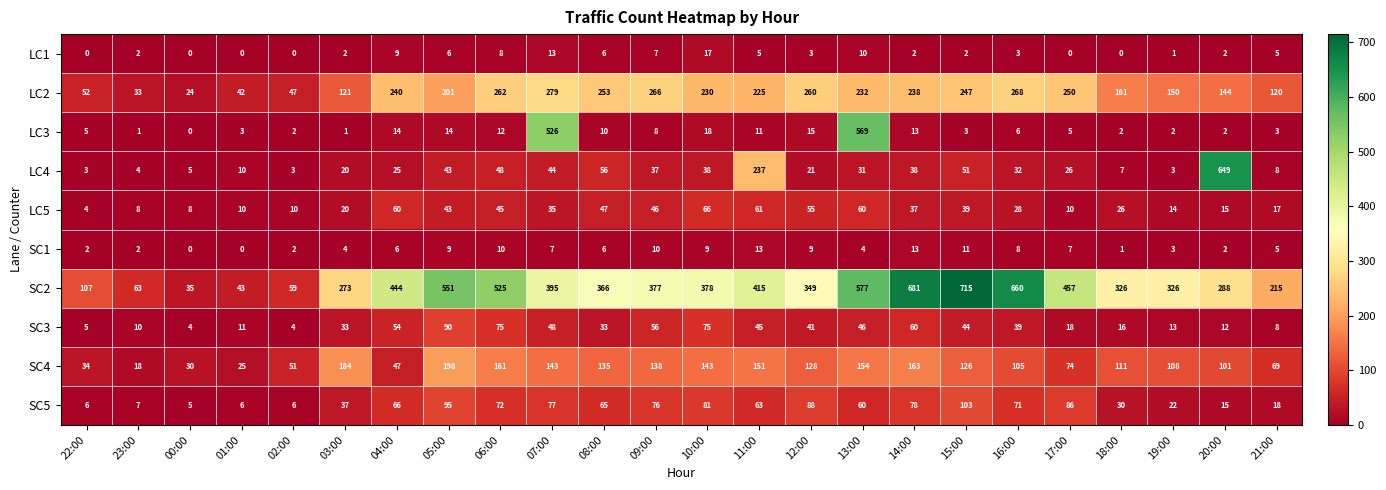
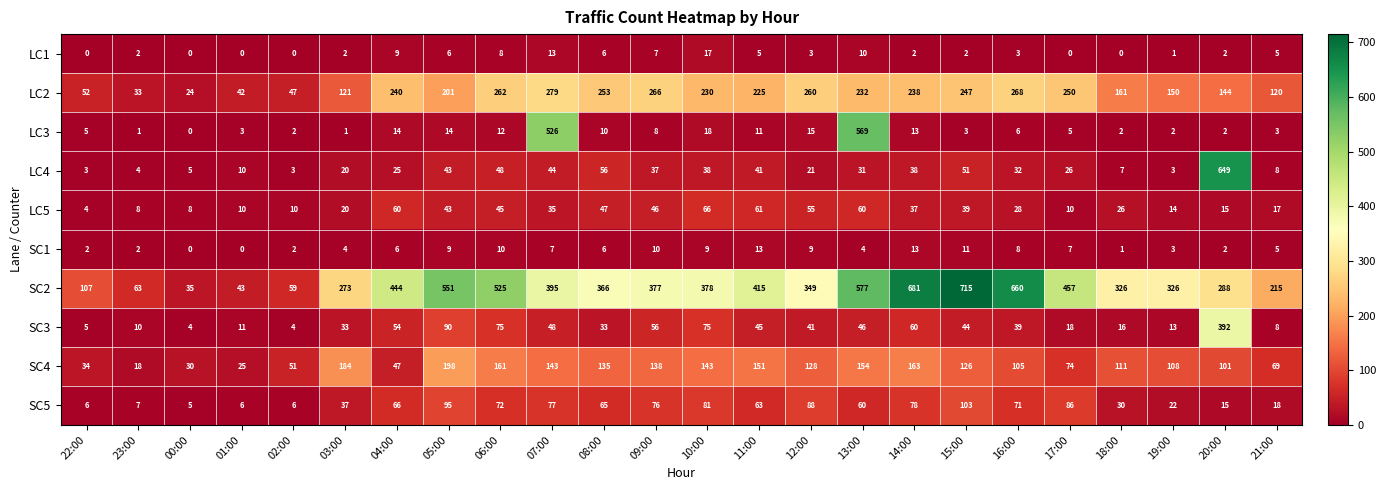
LC4, 11:00: 237 -> 41
SC3, 20:00: 12 -> 392
